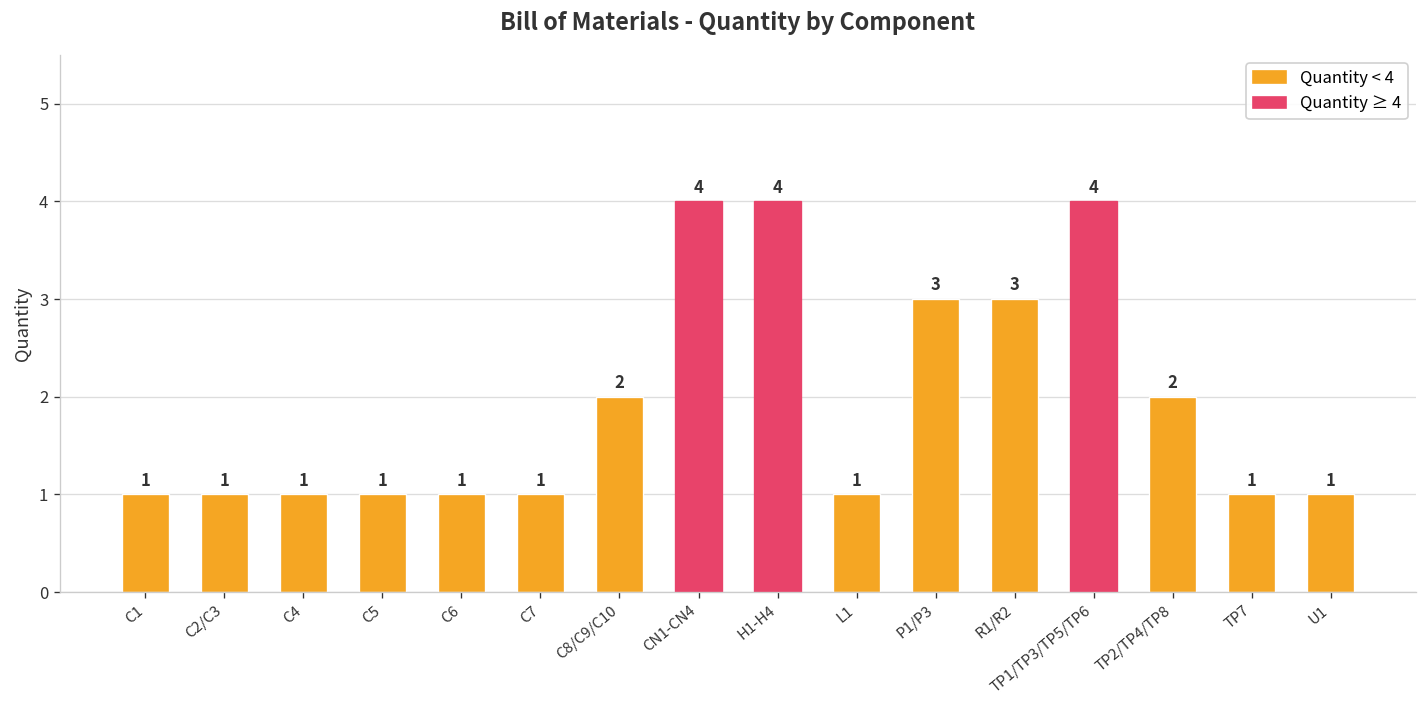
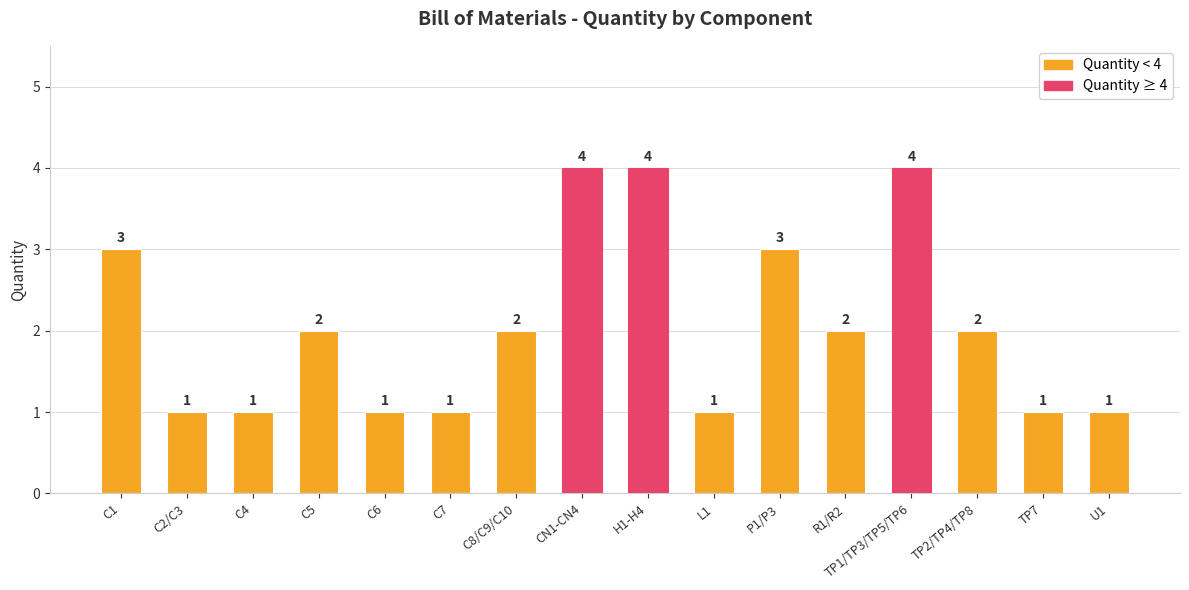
C1: 1 -> 3
C5: 1 -> 2
R1/R2: 3 -> 2
